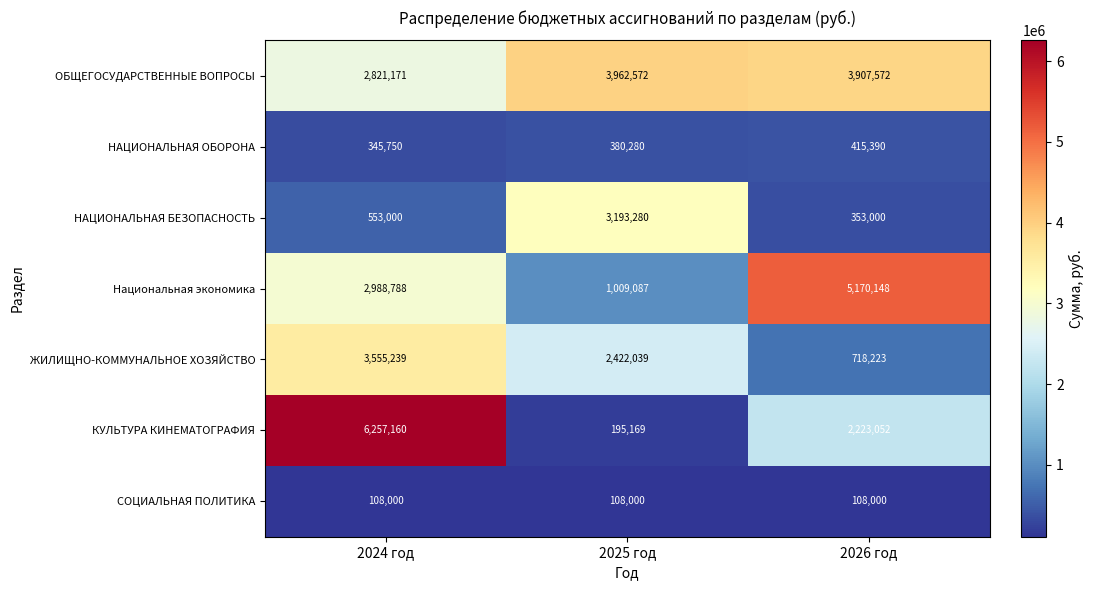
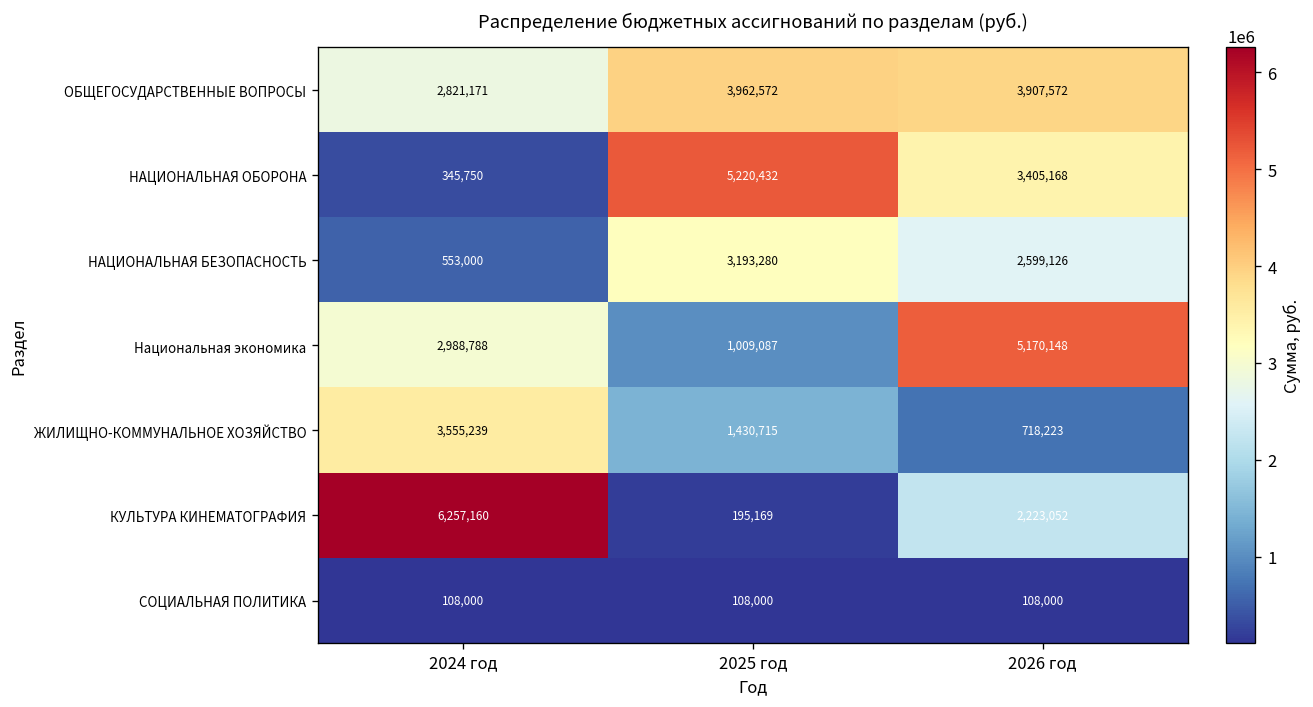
НАЦИОНАЛЬНАЯ ОБОРОНА, 2025 год: 380,280 -> 5,220,432
НАЦИОНАЛЬНАЯ ОБОРОНА, 2026 год: 415,390 -> 3,405,168
НАЦИОНАЛЬНАЯ БЕЗОПАСНОСТЬ, 2026 год: 353,000 -> 2,599,126
ЖИЛИЩНО-КОММУНАЛЬНОЕ ХОЗЯЙСТВО, 2025 год: 2,422,039 -> 1,430,715
